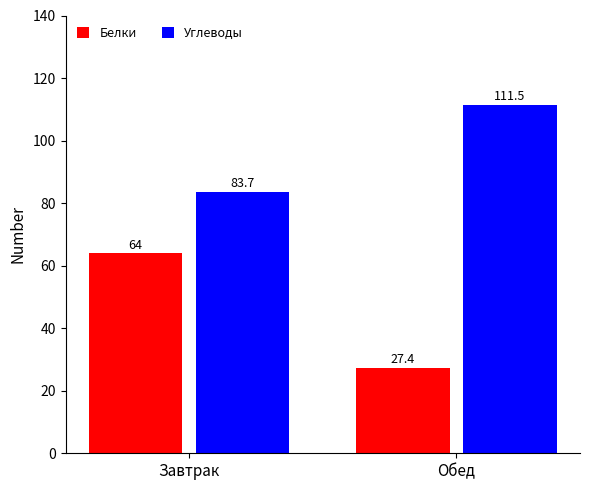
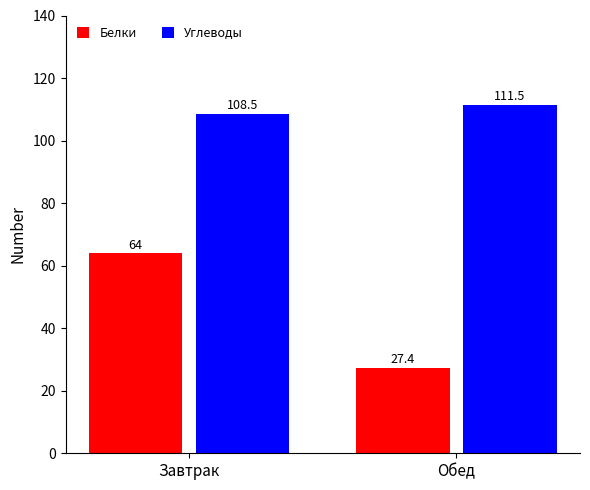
Углеводы, Завтрак: 83.7 -> 108.5
